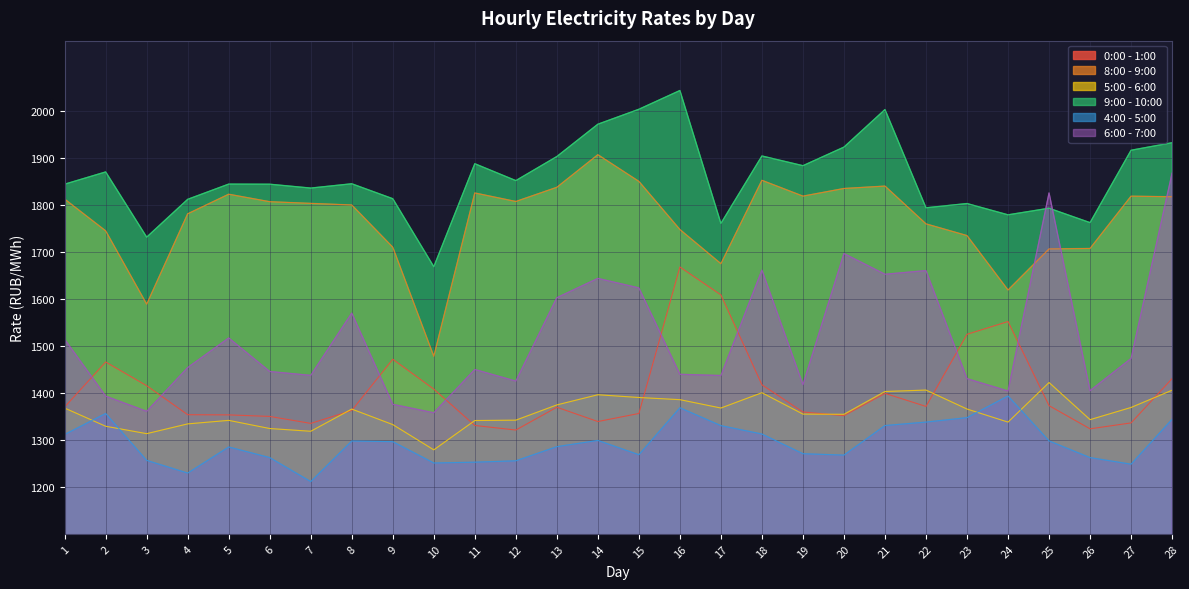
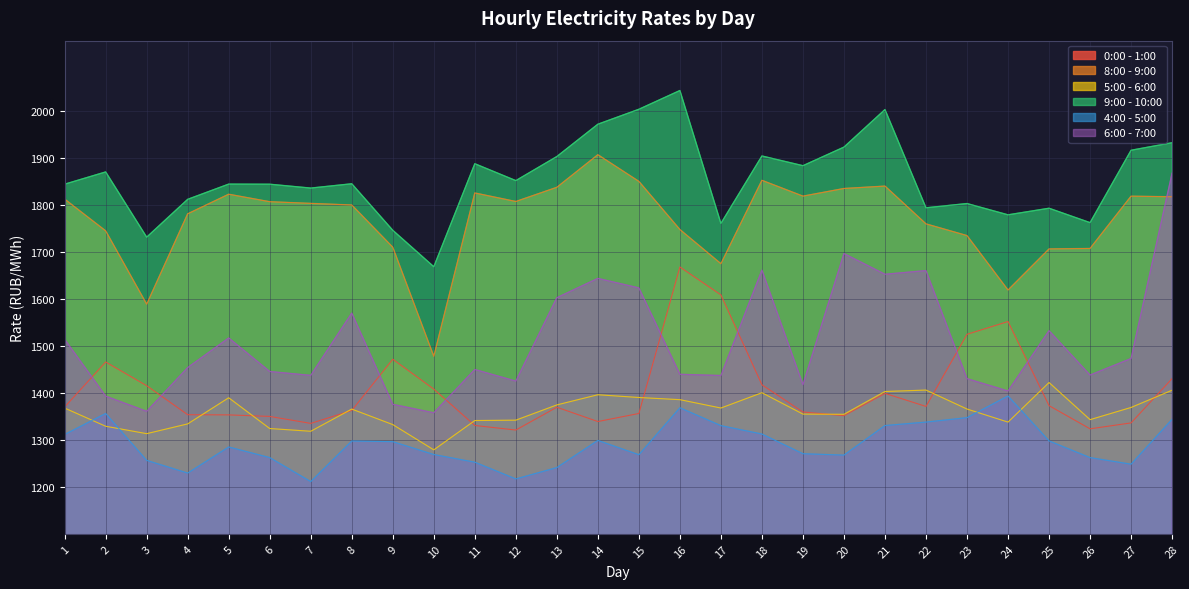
5:00 - 6:00, 5: 1340 -> 1390
9:00 - 10:00, 9: 1810 -> 1750
4:00 - 5:00, 10: 1250 -> 1270
4:00 - 5:00, 12: 1260 -> 1220
4:00 - 5:00, 13: 1290 -> 1240
6:00 - 7:00, 25: 1830 -> 1530
6:00 - 7:00, 26: 1400 -> 1440
